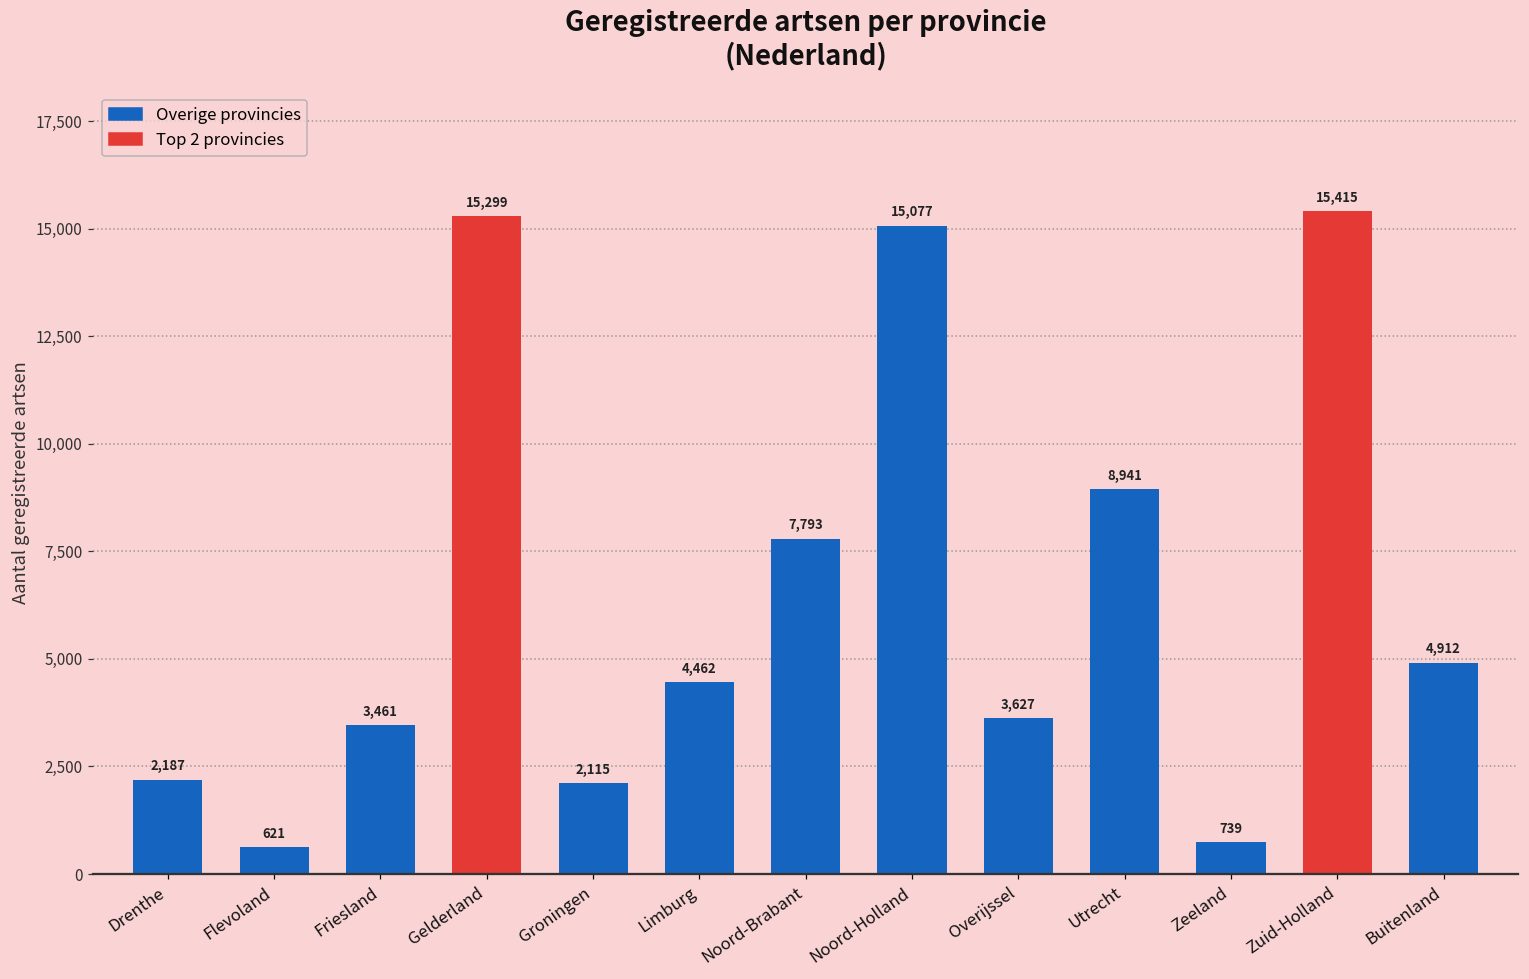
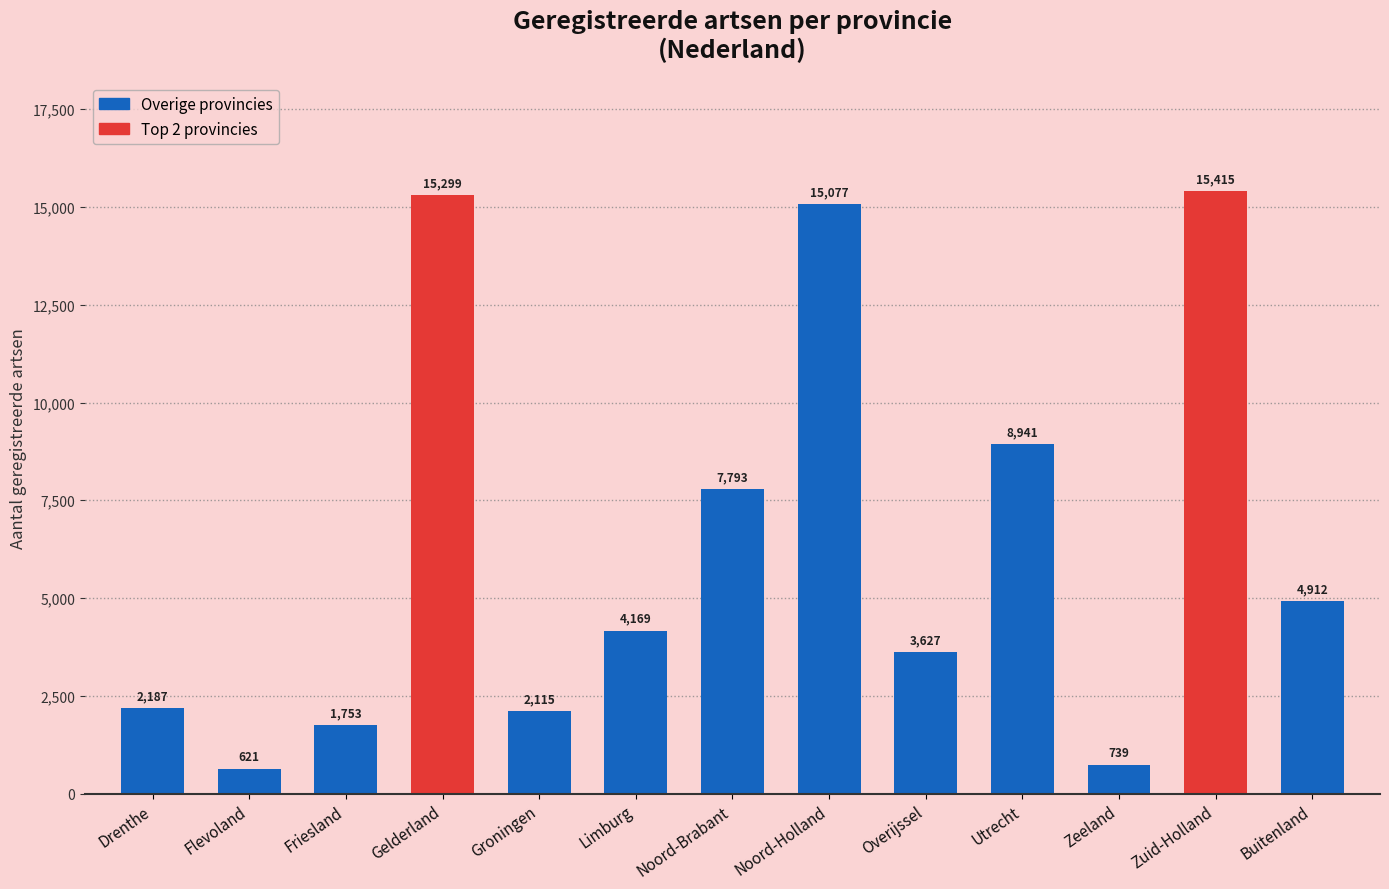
Friesland: 3,461 -> 1,753
Limburg: 4,462 -> 4,169
